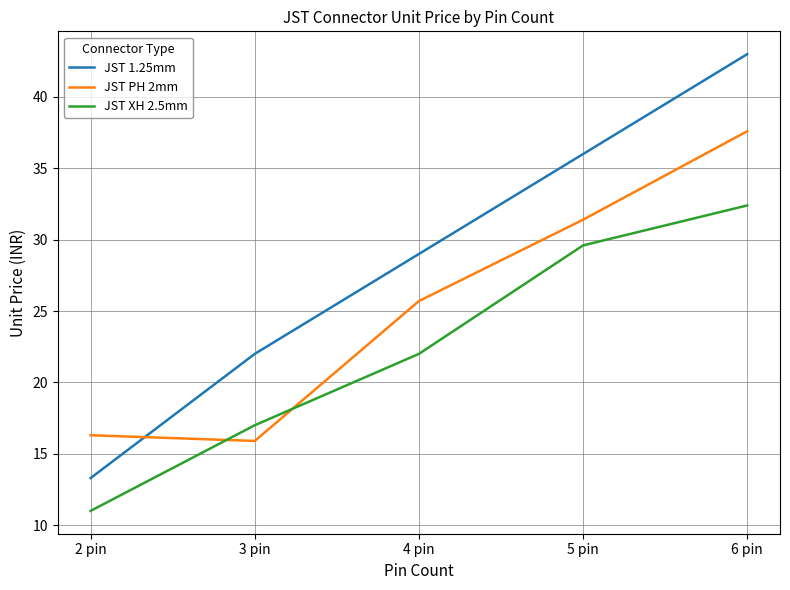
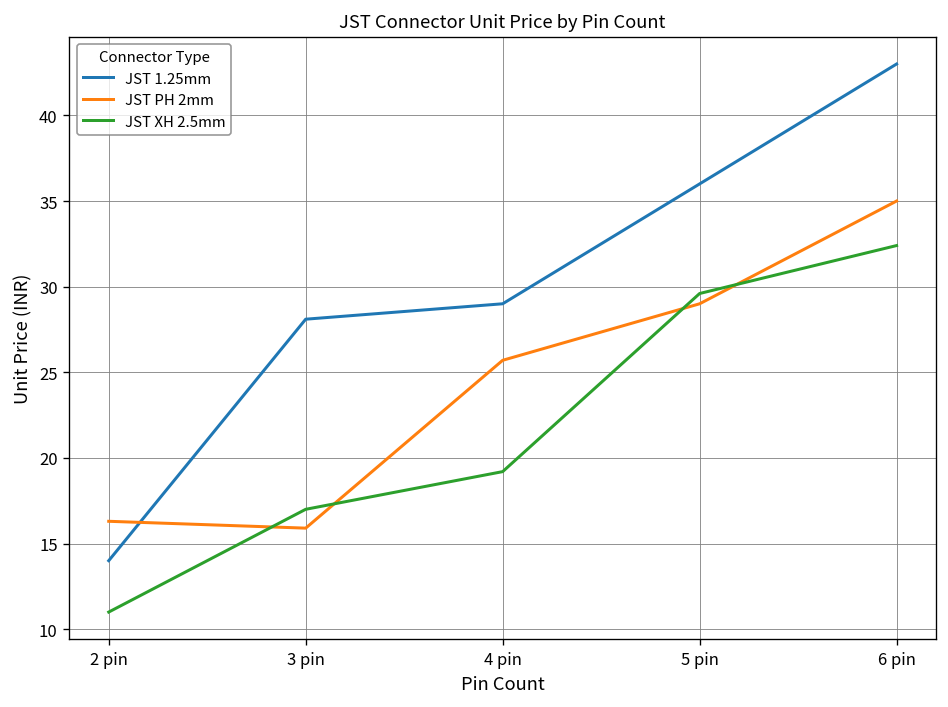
JST 1.25mm, 2 pin: 13.3 -> 14.0
JST 1.25mm, 3 pin: 22.0 -> 28.1
JST XH 2.5mm, 4 pin: 22.0 -> 19.2
JST PH 2mm, 5 pin: 31.4 -> 29.0
JST PH 2mm, 6 pin: 37.6 -> 35.0
